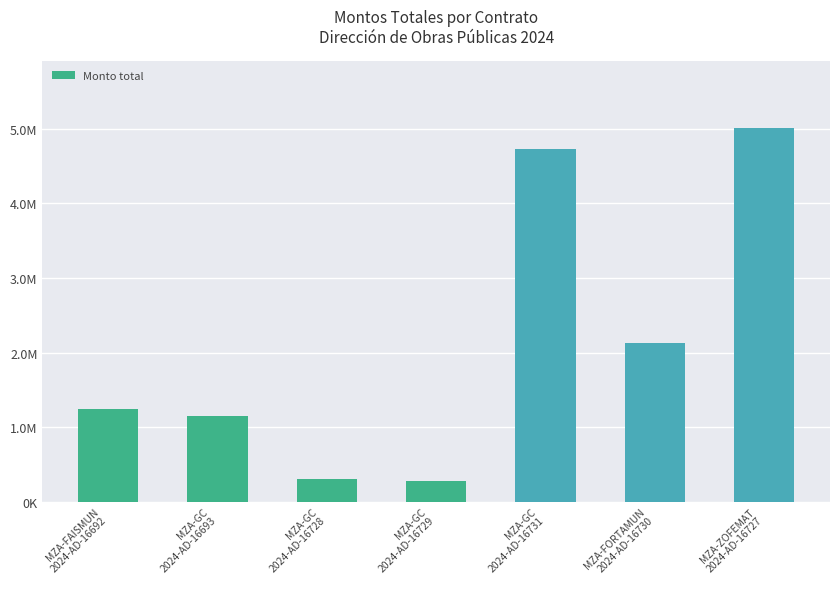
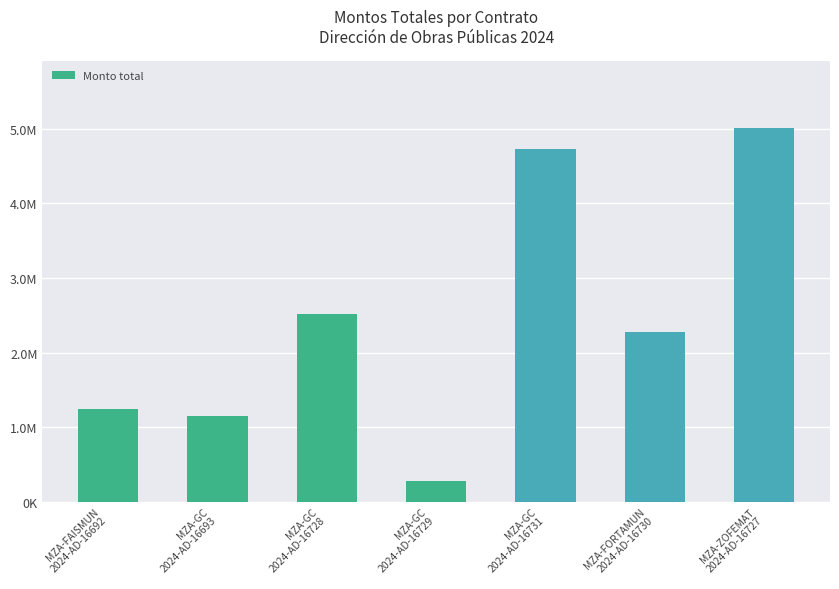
MZA-GC 2024-AD-16728: 300000 -> 2500000
MZA-FORTAMUN 2024-AD-16730: 2100000 -> 2300000
